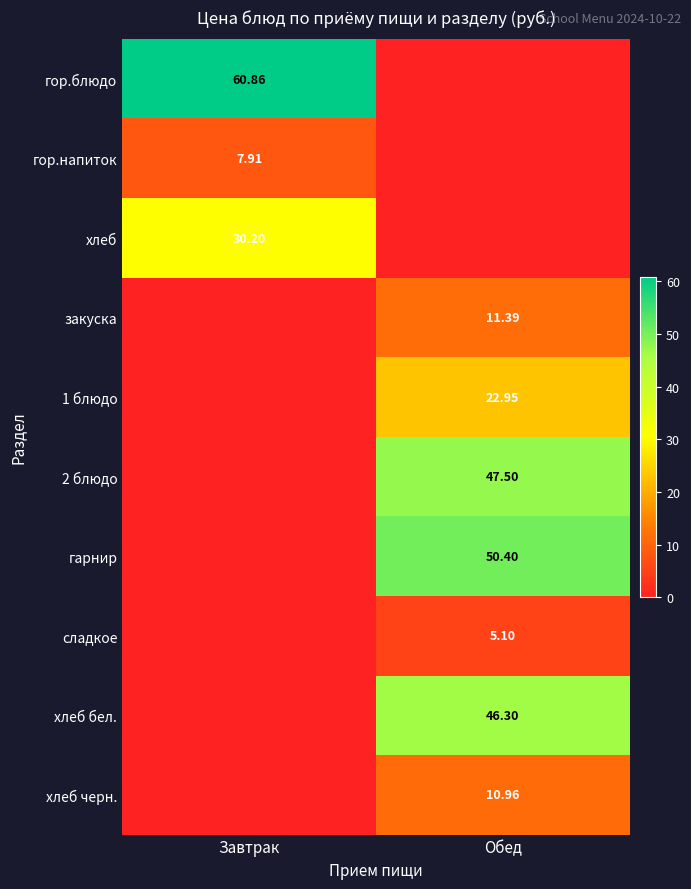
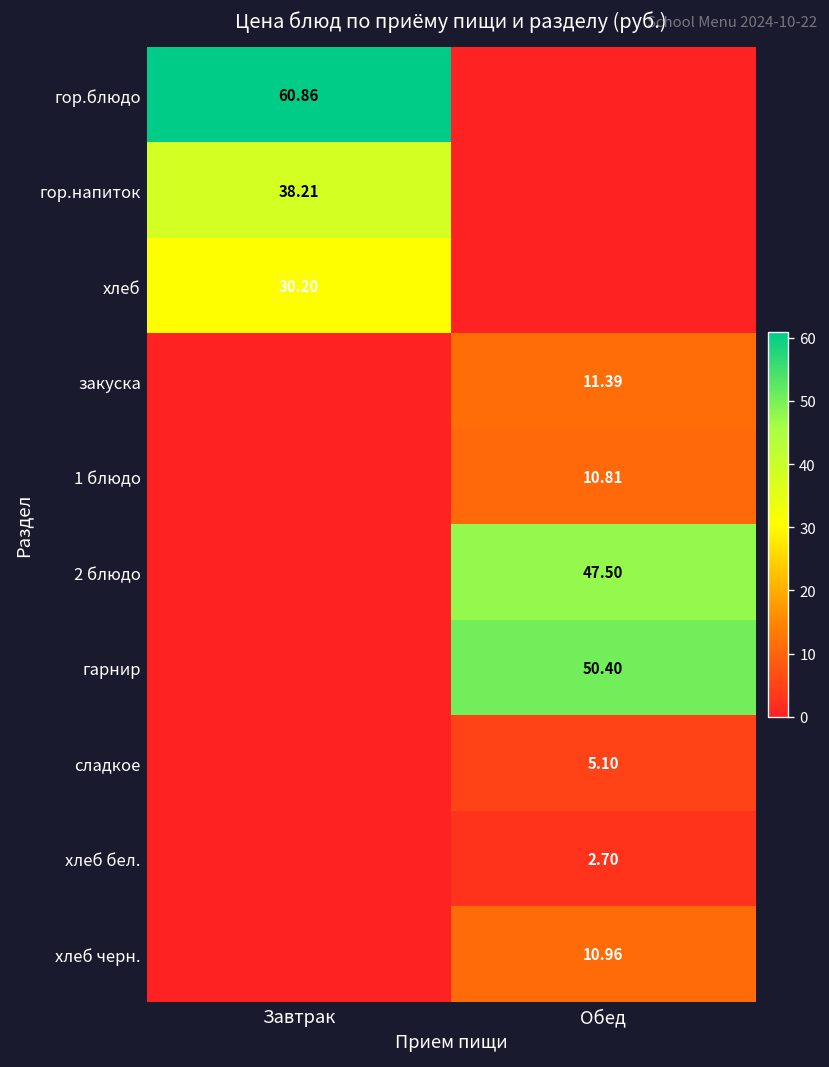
гор.напиток, Завтрак: 7.91 -> 38.21
1 блюдо, Обед: 22.95 -> 10.81
хлеб бел., Обед: 46.30 -> 2.70
